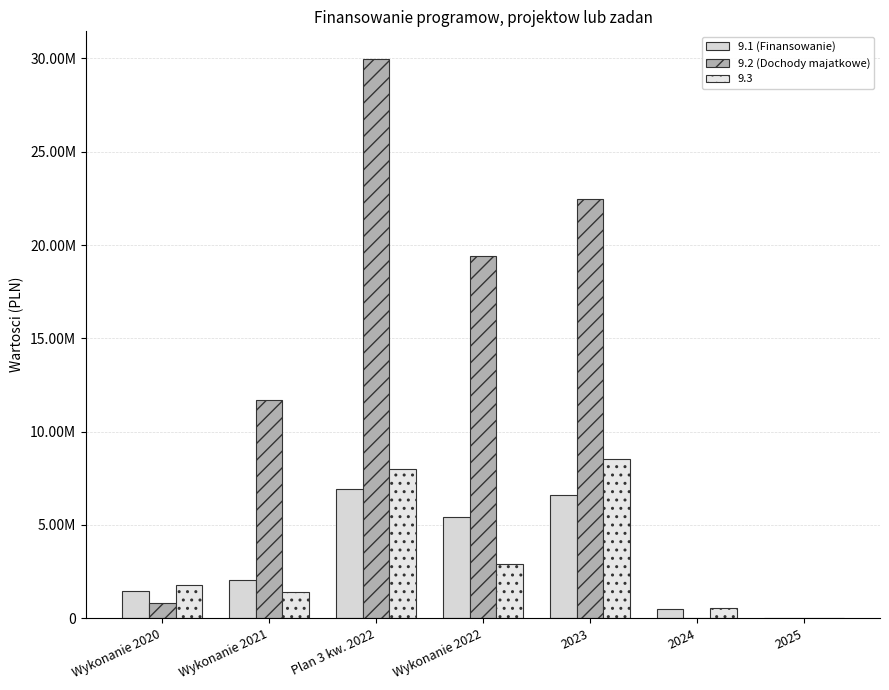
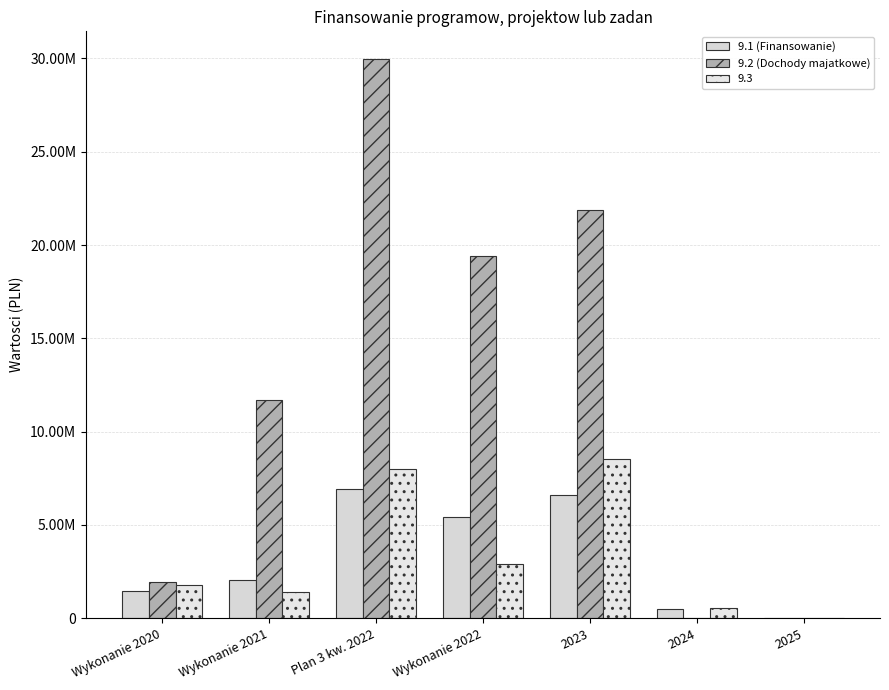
9.2 (Dochody majatkowe), Wykonanie 2020: 800000 -> 1900000
9.2 (Dochody majatkowe), 2023: 22500000 -> 21900000
